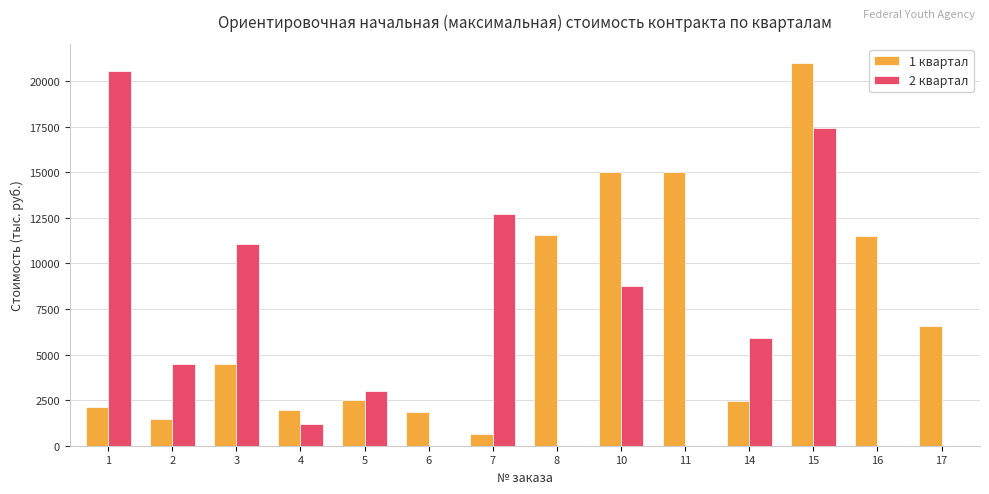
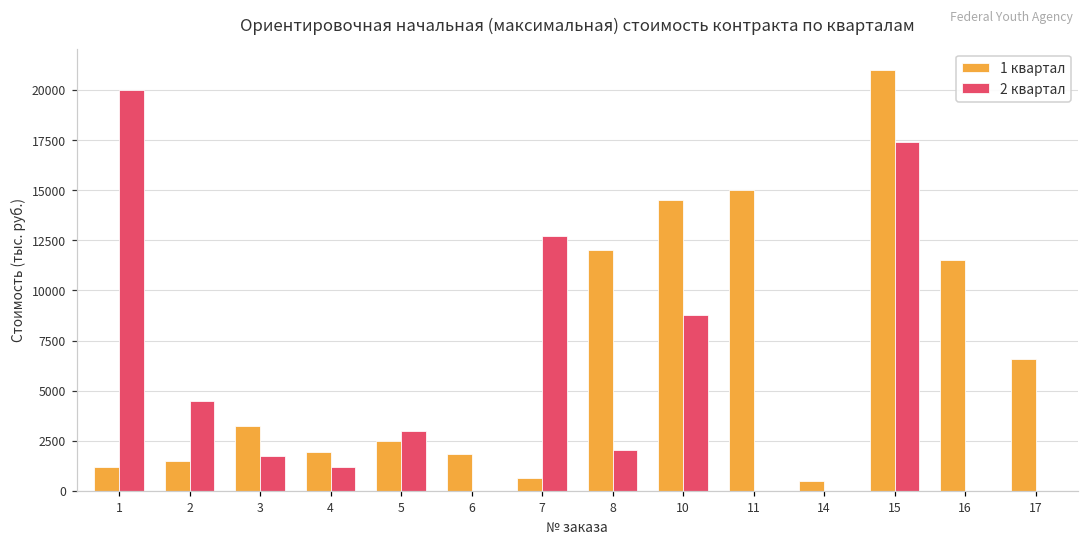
1 квартал, 1: 2100 -> 1200
2 квартал, 1: 20600 -> 20000
1 квартал, 3: 4500 -> 3300
2 квартал, 3: 11100 -> 1700
1 квартал, 8: 11500 -> 12000
2 квартал, 8: 0 -> 2100
1 квартал, 10: 15000 -> 14500
1 квартал, 14: 2400 -> 500
2 квартал, 14: 5900 -> 0
